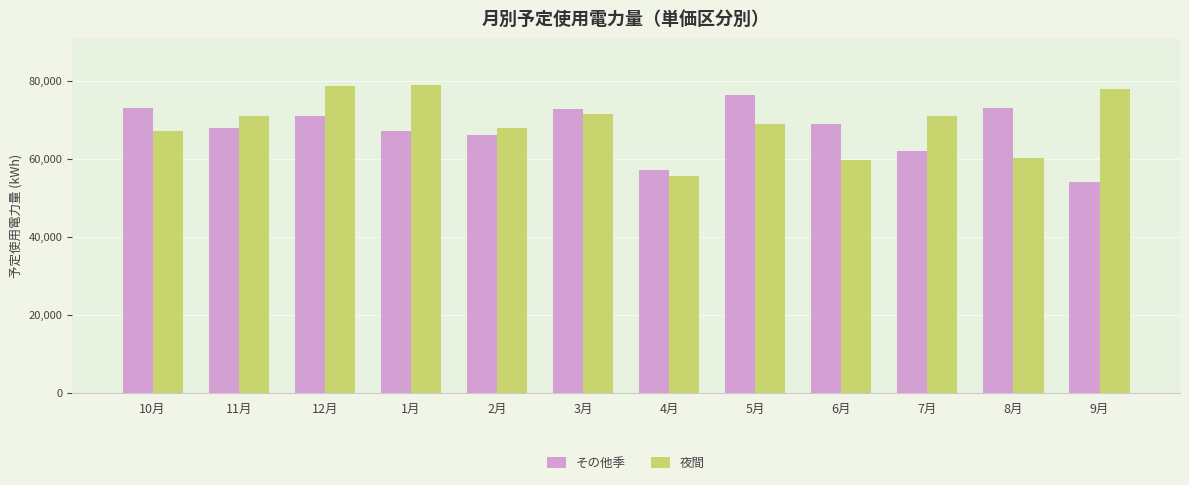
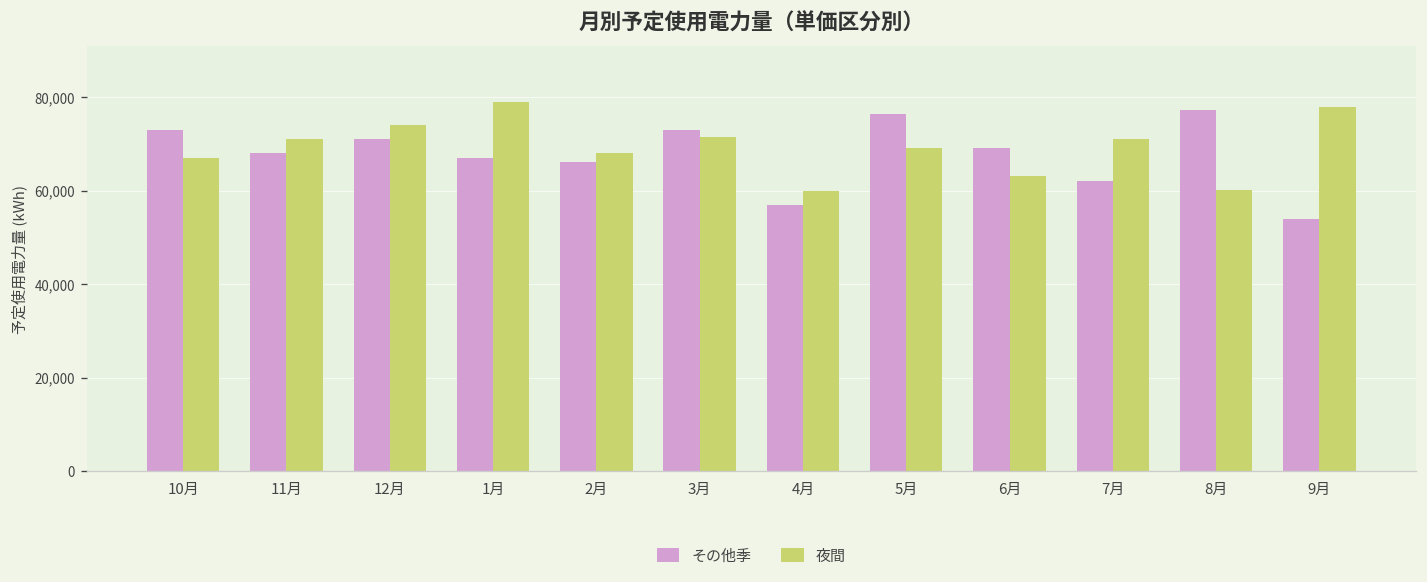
夜間, 12月: 79,000 -> 74,000
夜間, 4月: 56,000 -> 60,000
夜間, 6月: 60,000 -> 63,000
その他季, 8月: 73,000 -> 77,000
